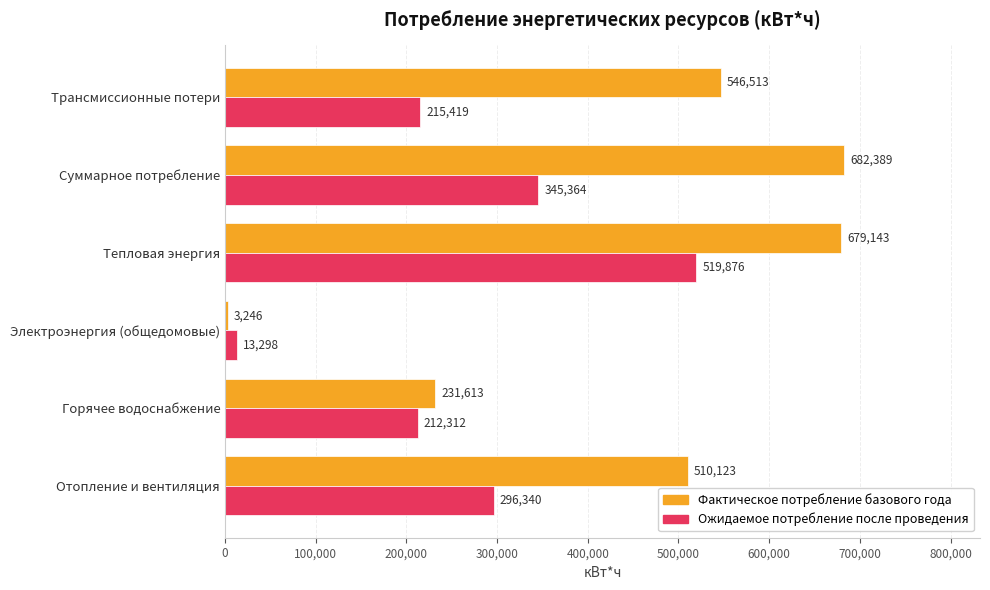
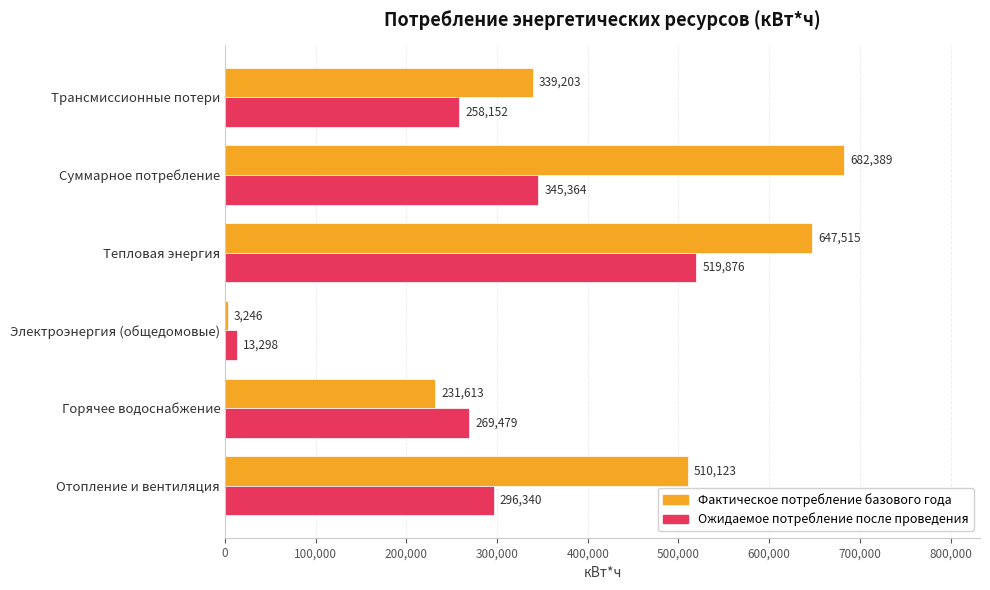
Фактическое потребление базового года, Трансмиссионные потери: 546,513 -> 339,203
Ожидаемое потребление после проведения, Трансмиссионные потери: 215,419 -> 258,152
Фактическое потребление базового года, Тепловая энергия: 679,143 -> 647,515
Ожидаемое потребление после проведения, Горячее водоснабжение: 212,312 -> 269,479
